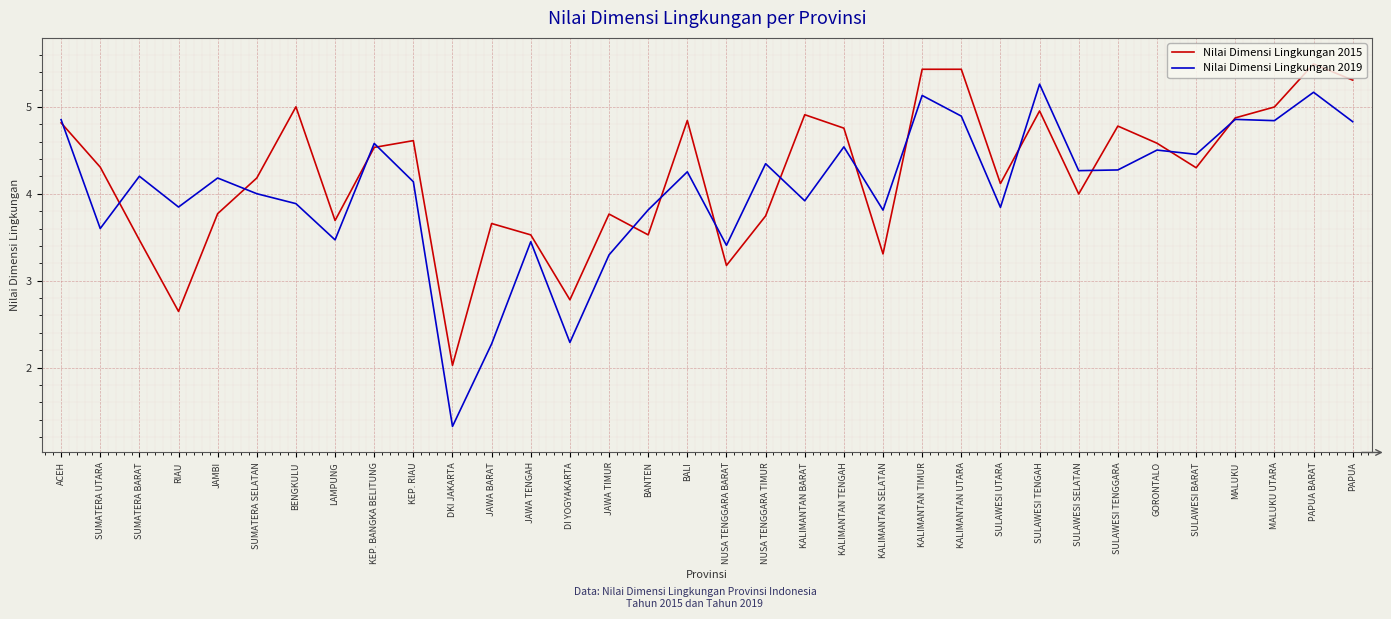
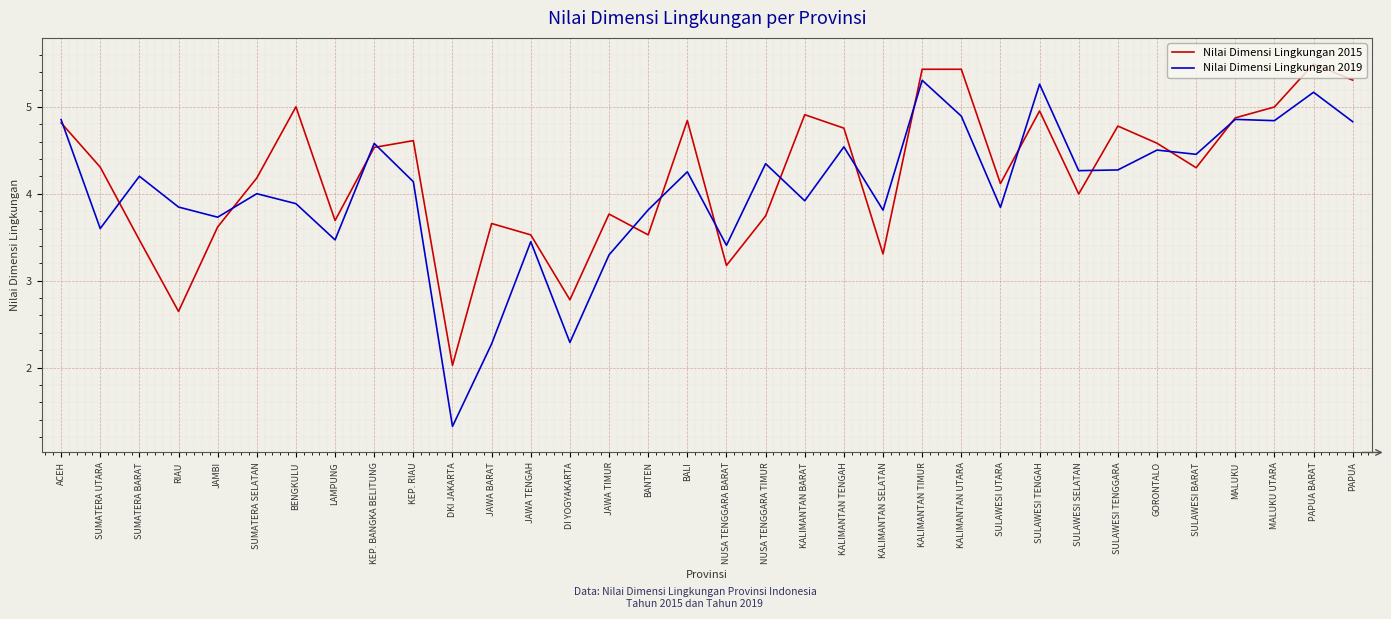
Nilai Dimensi Lingkungan 2015, JAMBI: 3.8 -> 3.6
Nilai Dimensi Lingkungan 2019, JAMBI: 4.2 -> 3.7
Nilai Dimensi Lingkungan 2019, KALIMANTAN TIMUR: 5.1 -> 5.3
